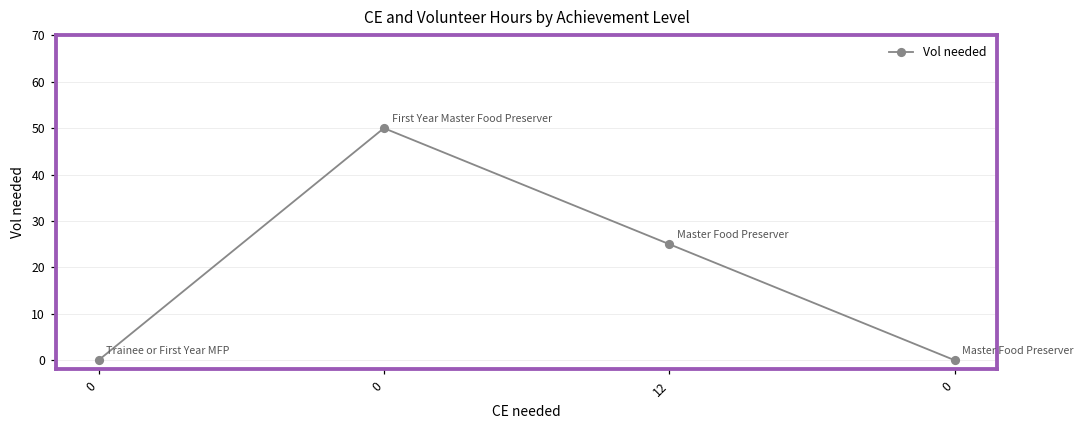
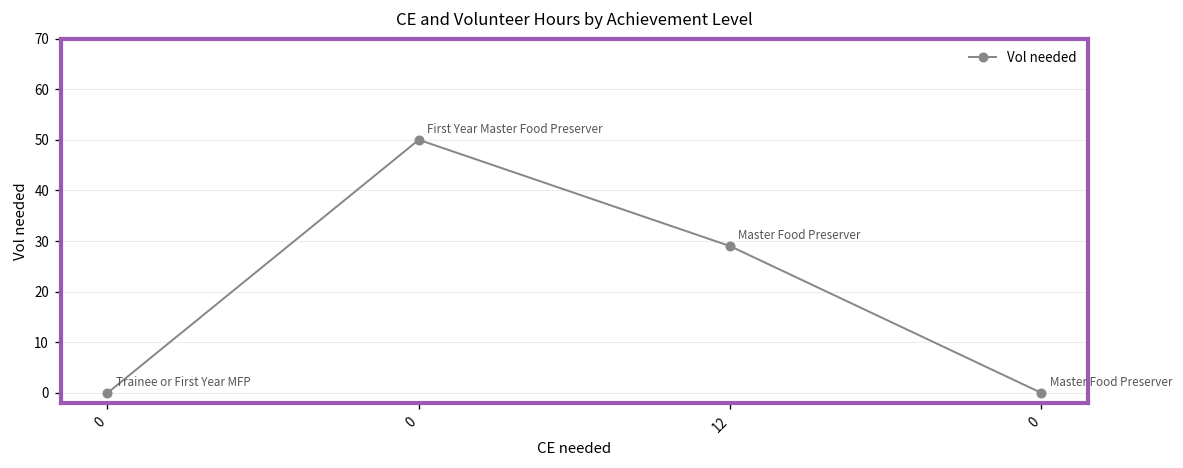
12: 25 -> 29
